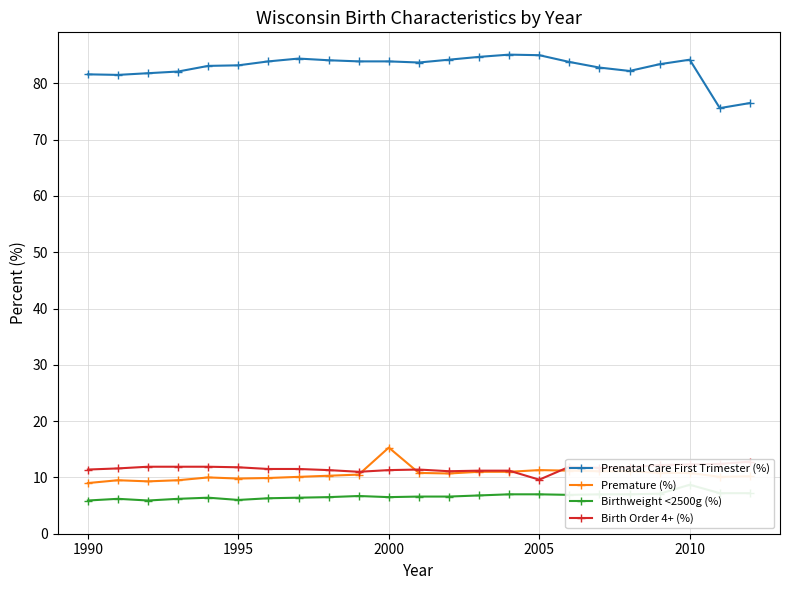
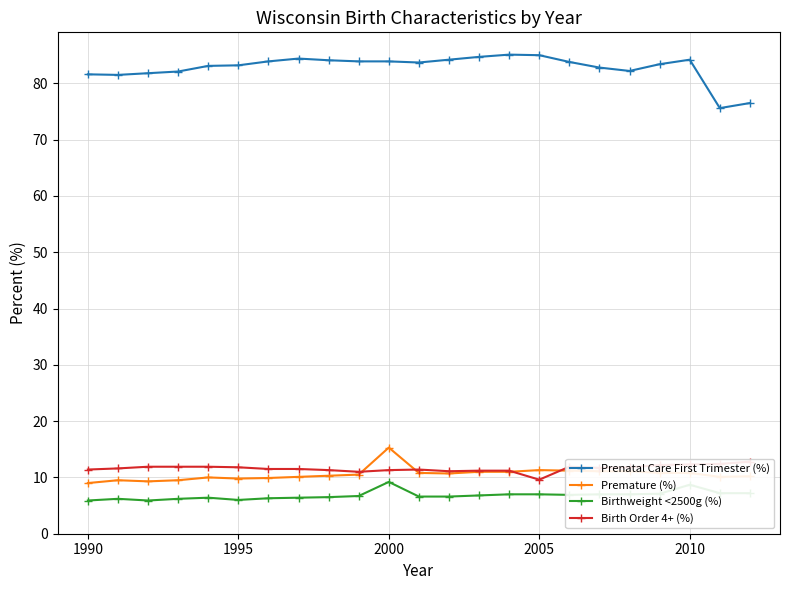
Birthweight <2500g (%), 2000: 7 -> 9
